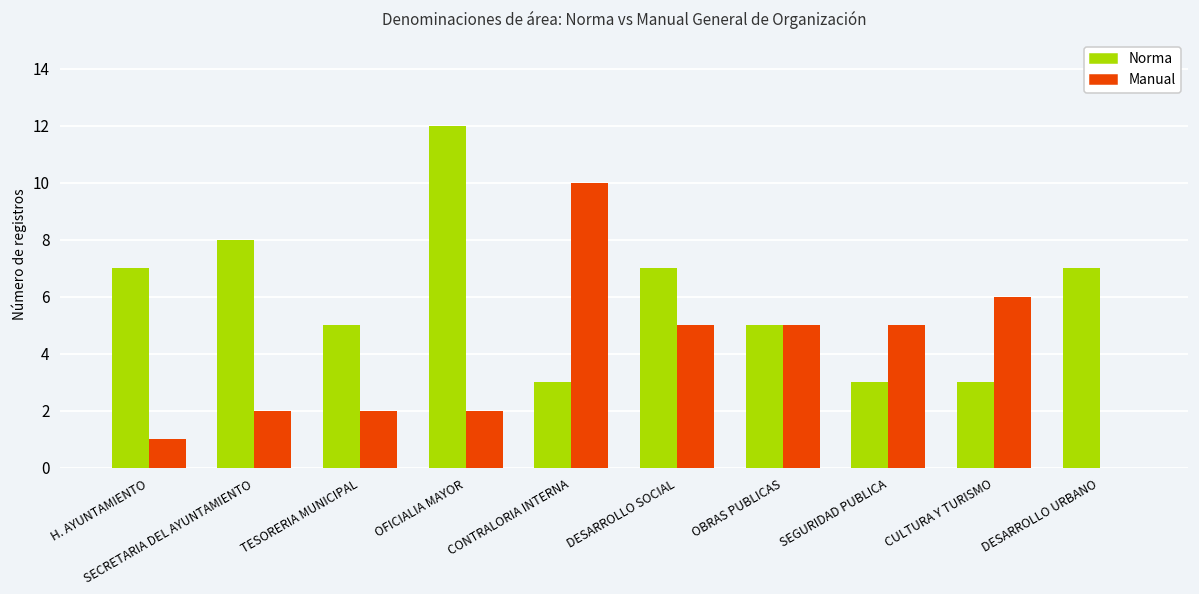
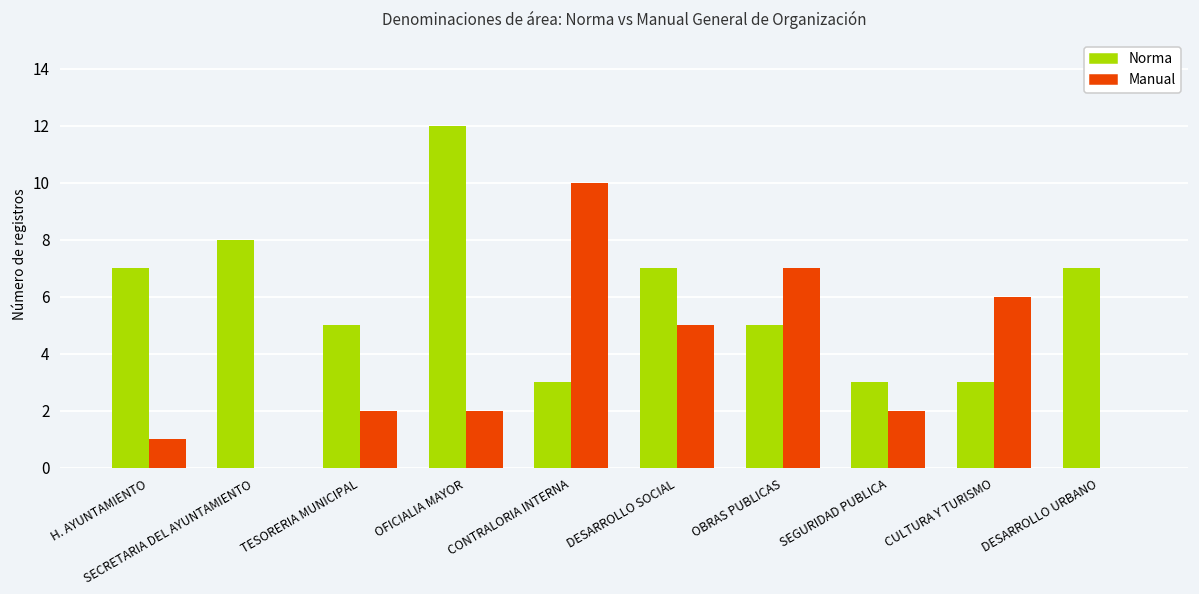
Manual, SECRETARIA DEL AYUNTAMIENTO: 2 -> 0
Manual, OBRAS PUBLICAS: 5 -> 7
Manual, SEGURIDAD PUBLICA: 5 -> 2
